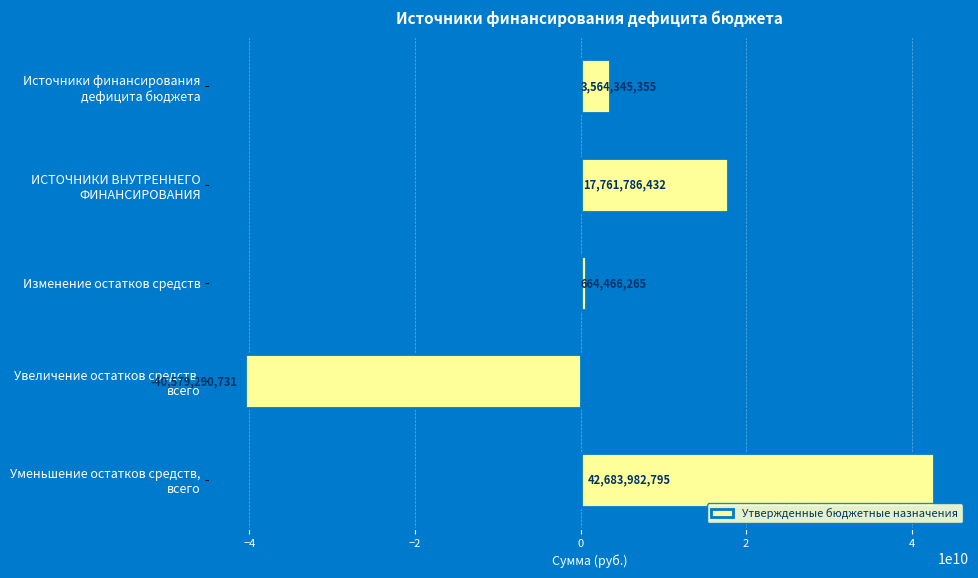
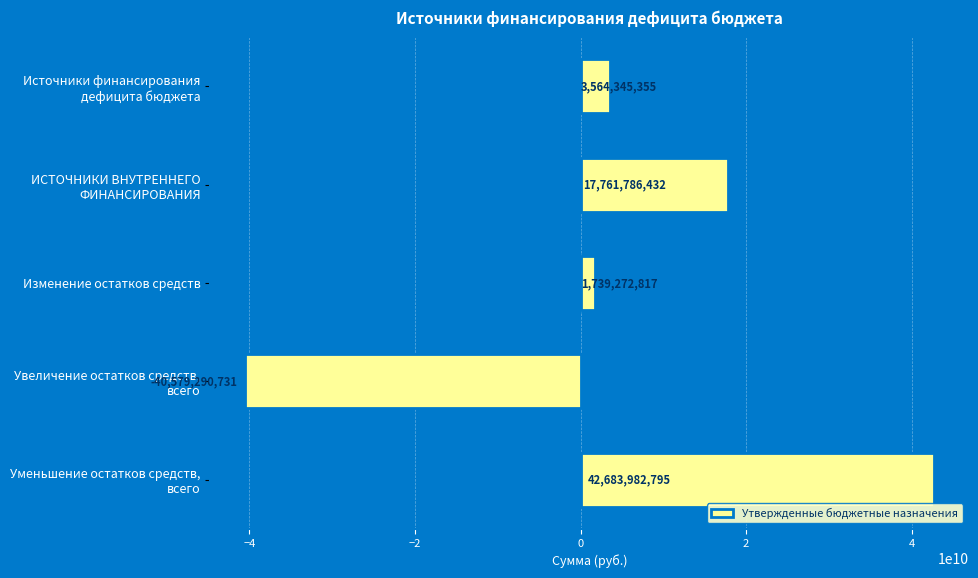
Изменение остатков средств: 664,466,265 -> 1,739,272,817
